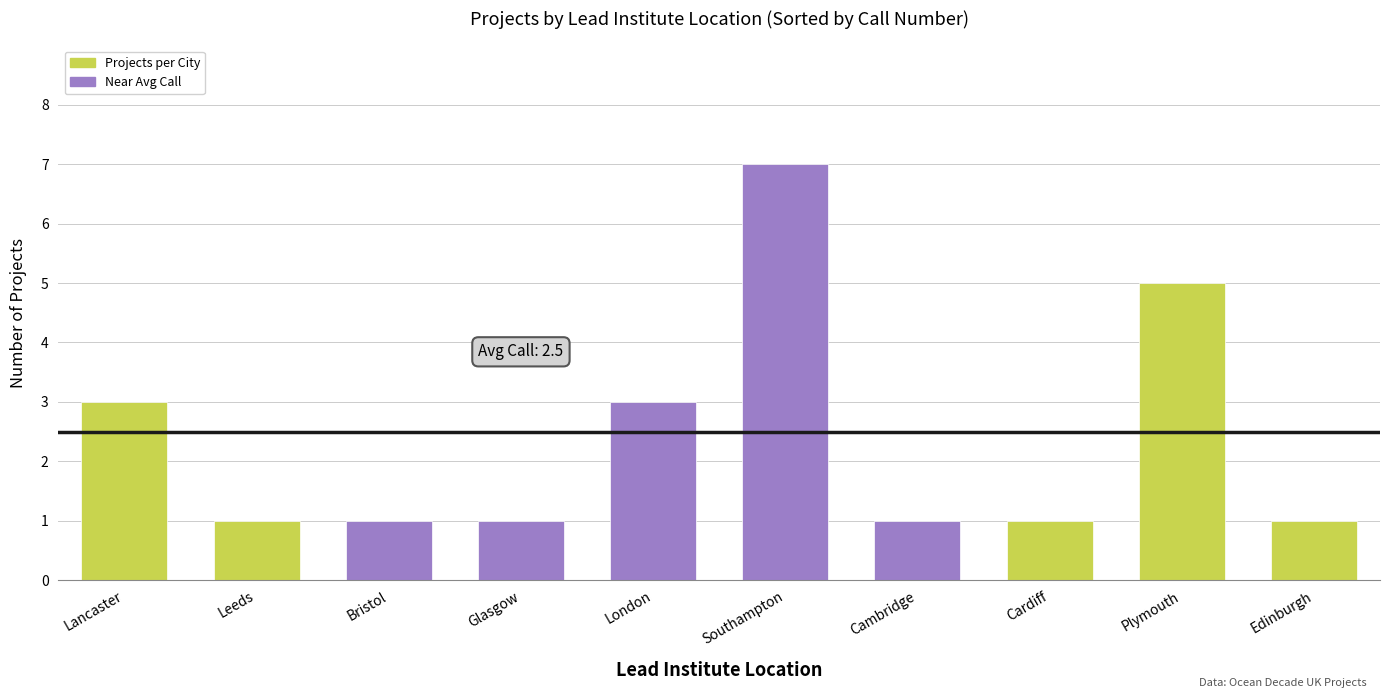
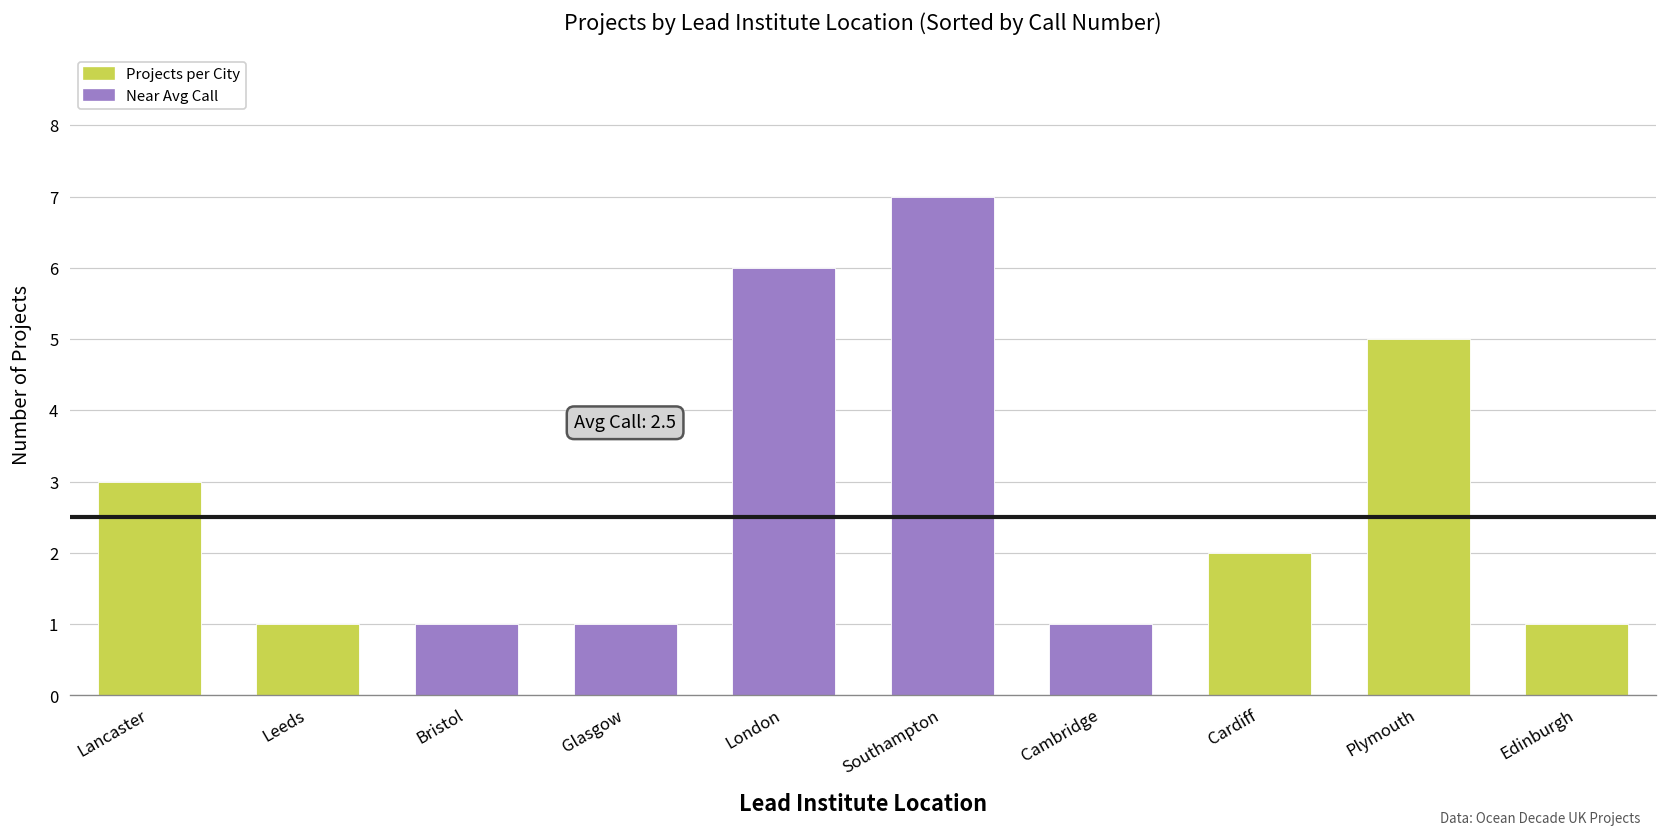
London: 3 -> 6
Cardiff: 1 -> 2
